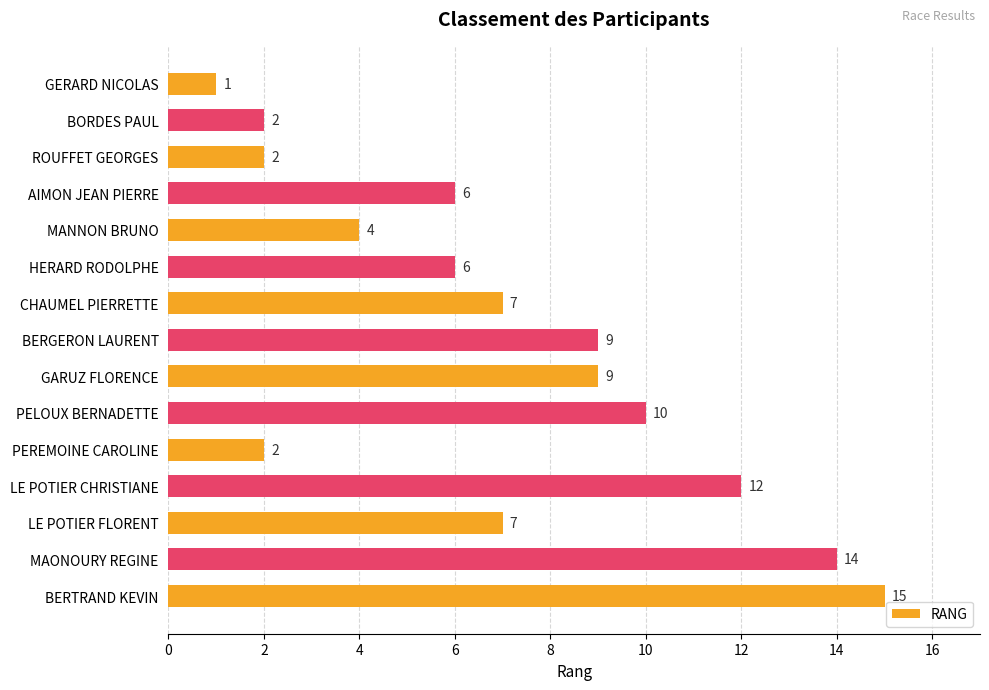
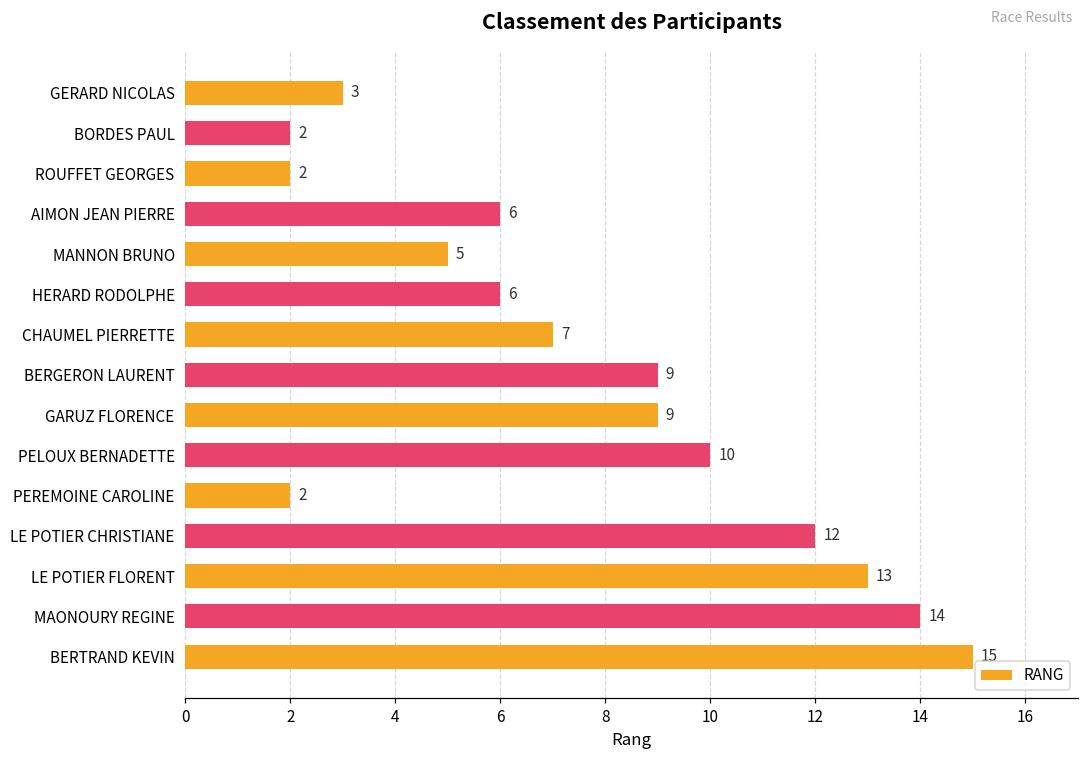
GERARD NICOLAS: 1 -> 3
MANNON BRUNO: 4 -> 5
LE POTIER FLORENT: 7 -> 13
